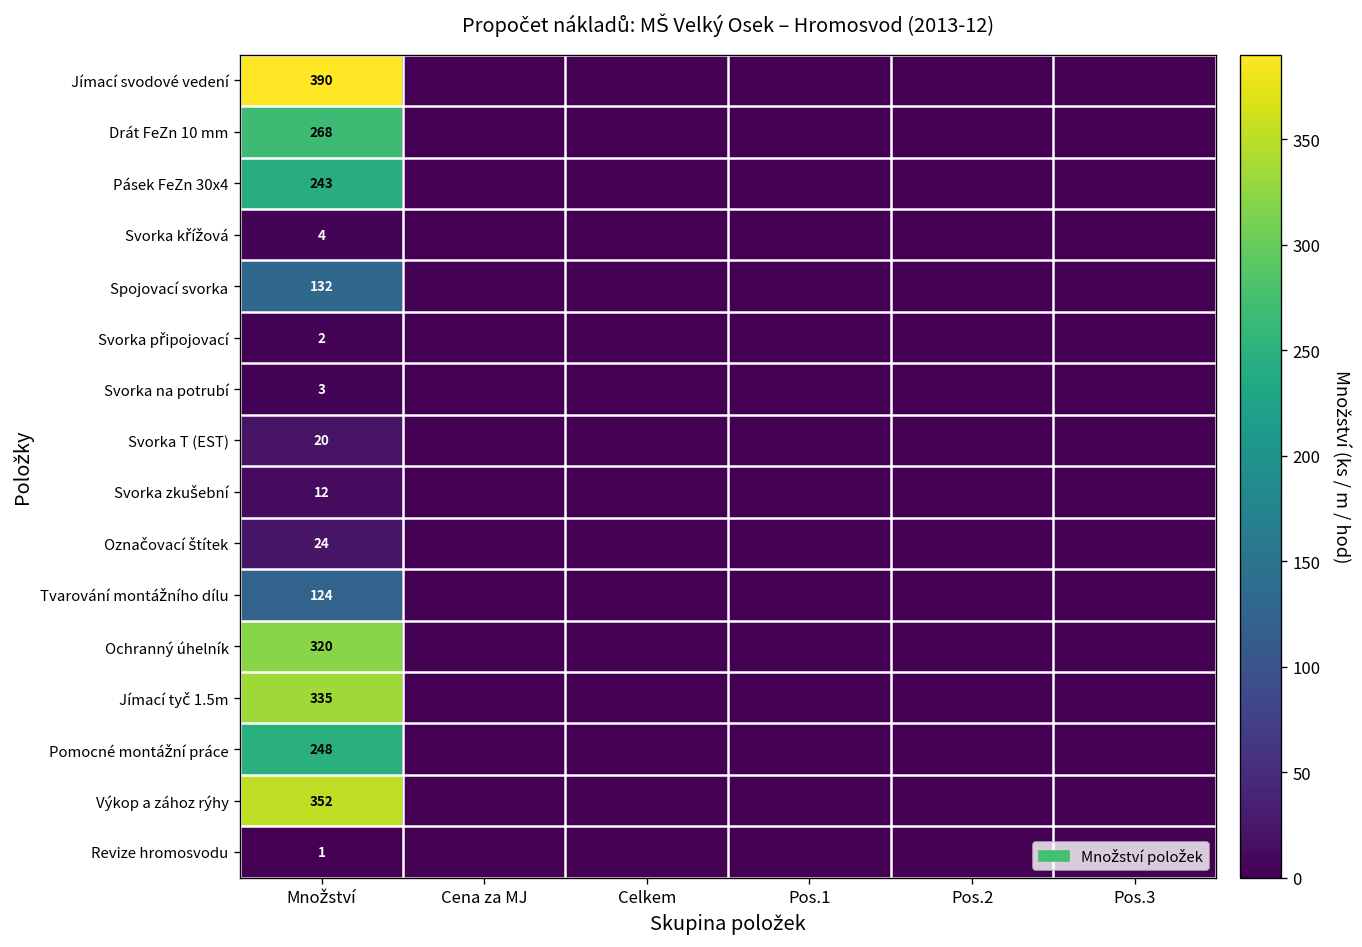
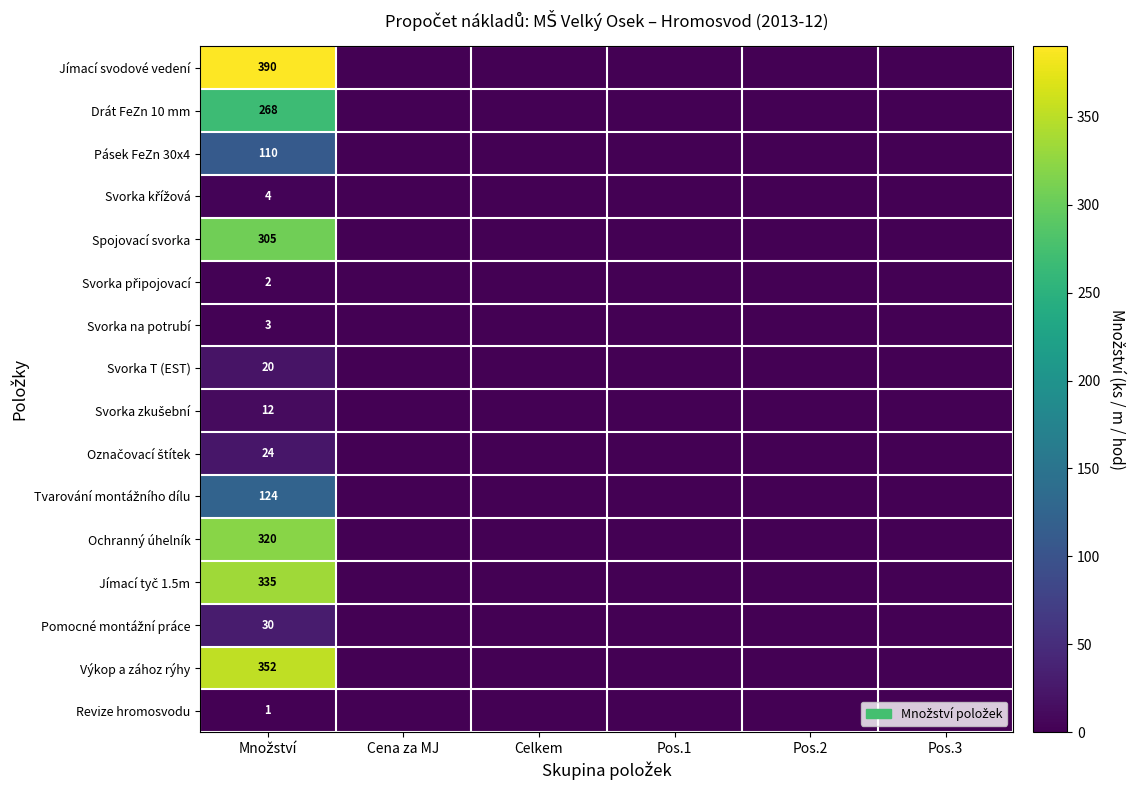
Pásek FeZn 30x4, Množství: 243 -> 110
Spojovací svorka, Množství: 132 -> 305
Pomocné montážní práce, Množství: 248 -> 30
